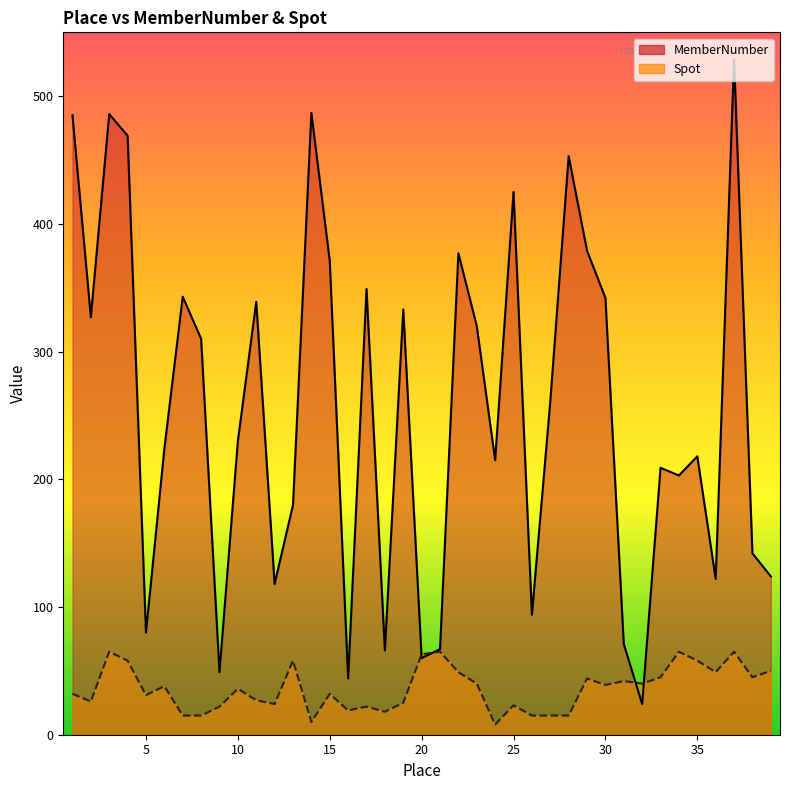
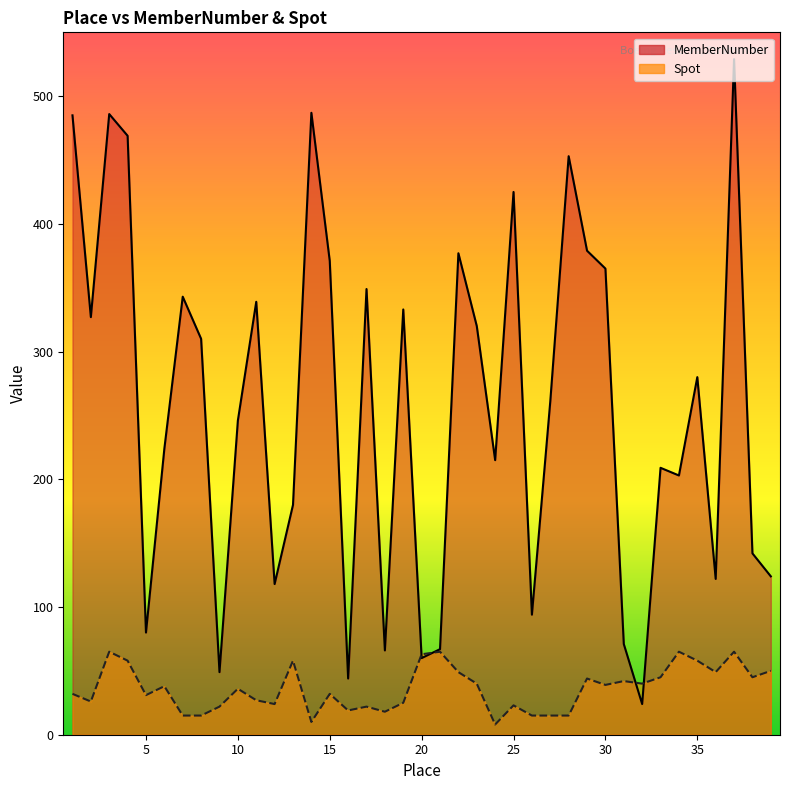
MemberNumber, 10: 230 -> 246
MemberNumber, 30: 342 -> 365
MemberNumber, 35: 218 -> 280
